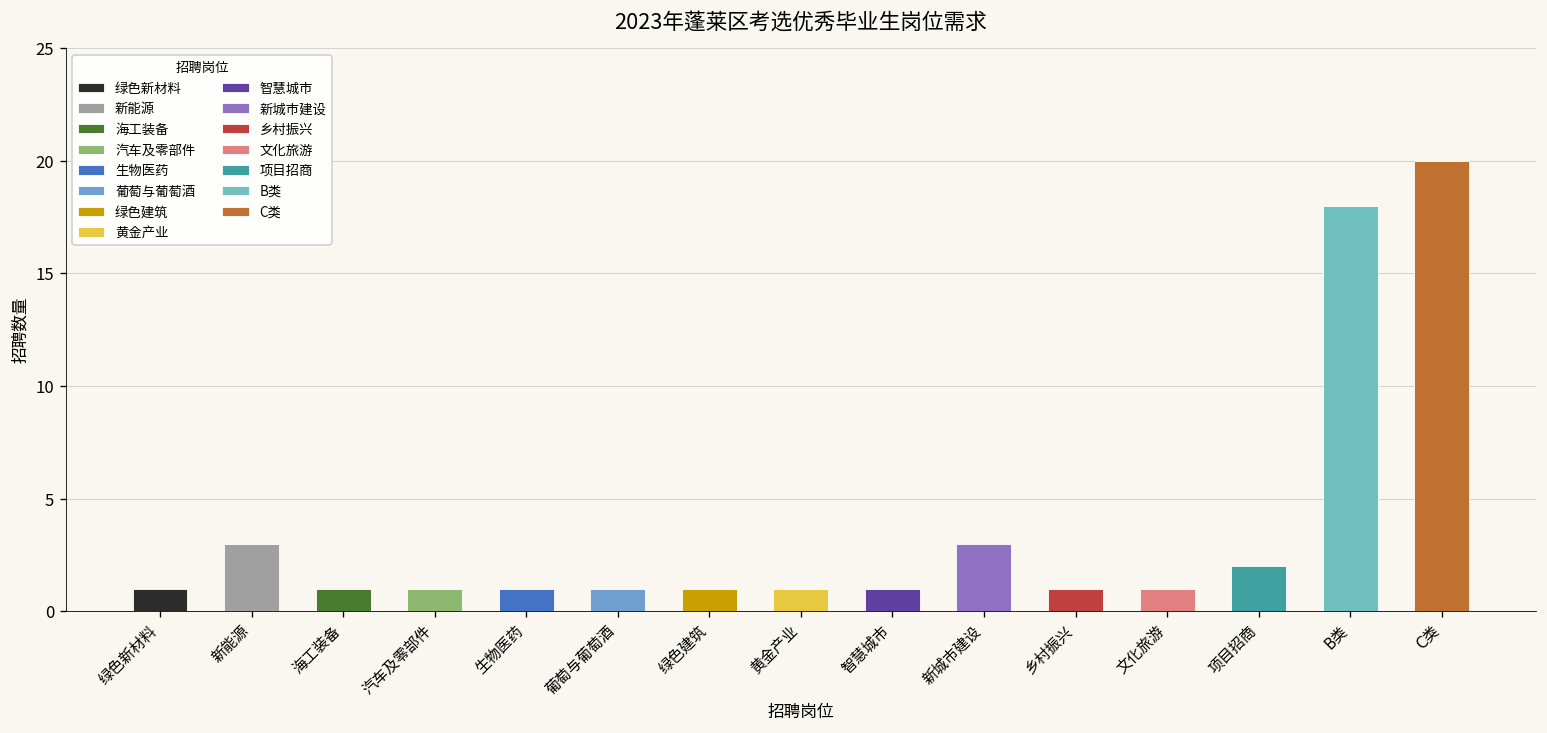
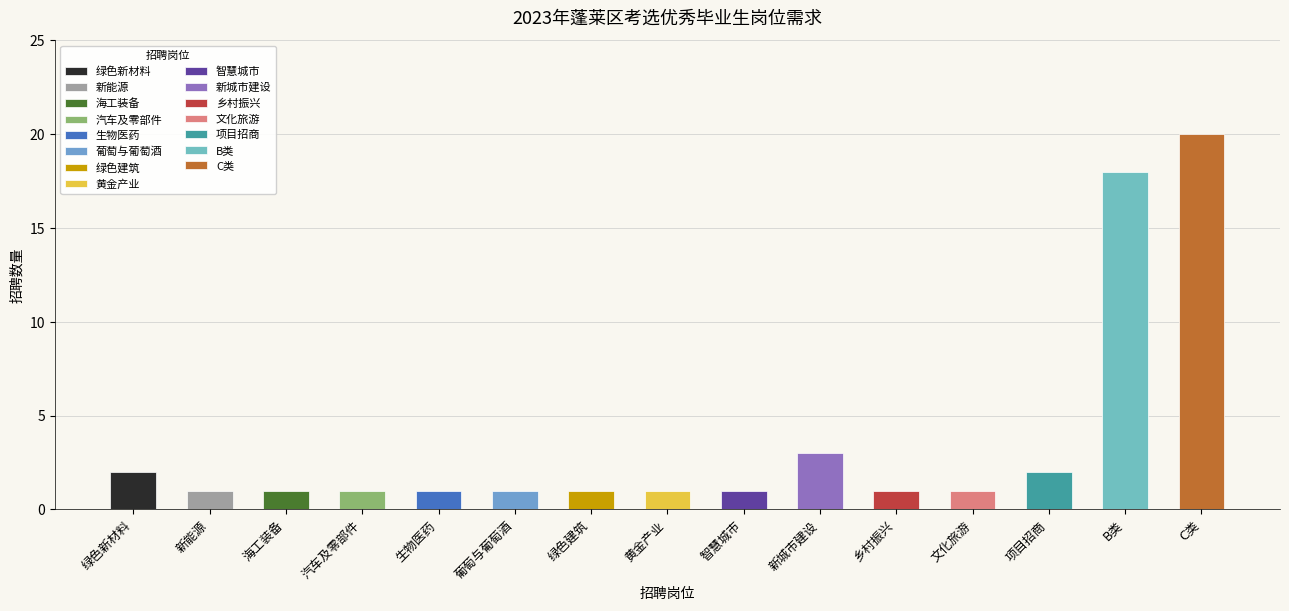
绿色新材料: 1 -> 2
新能源: 3 -> 1
